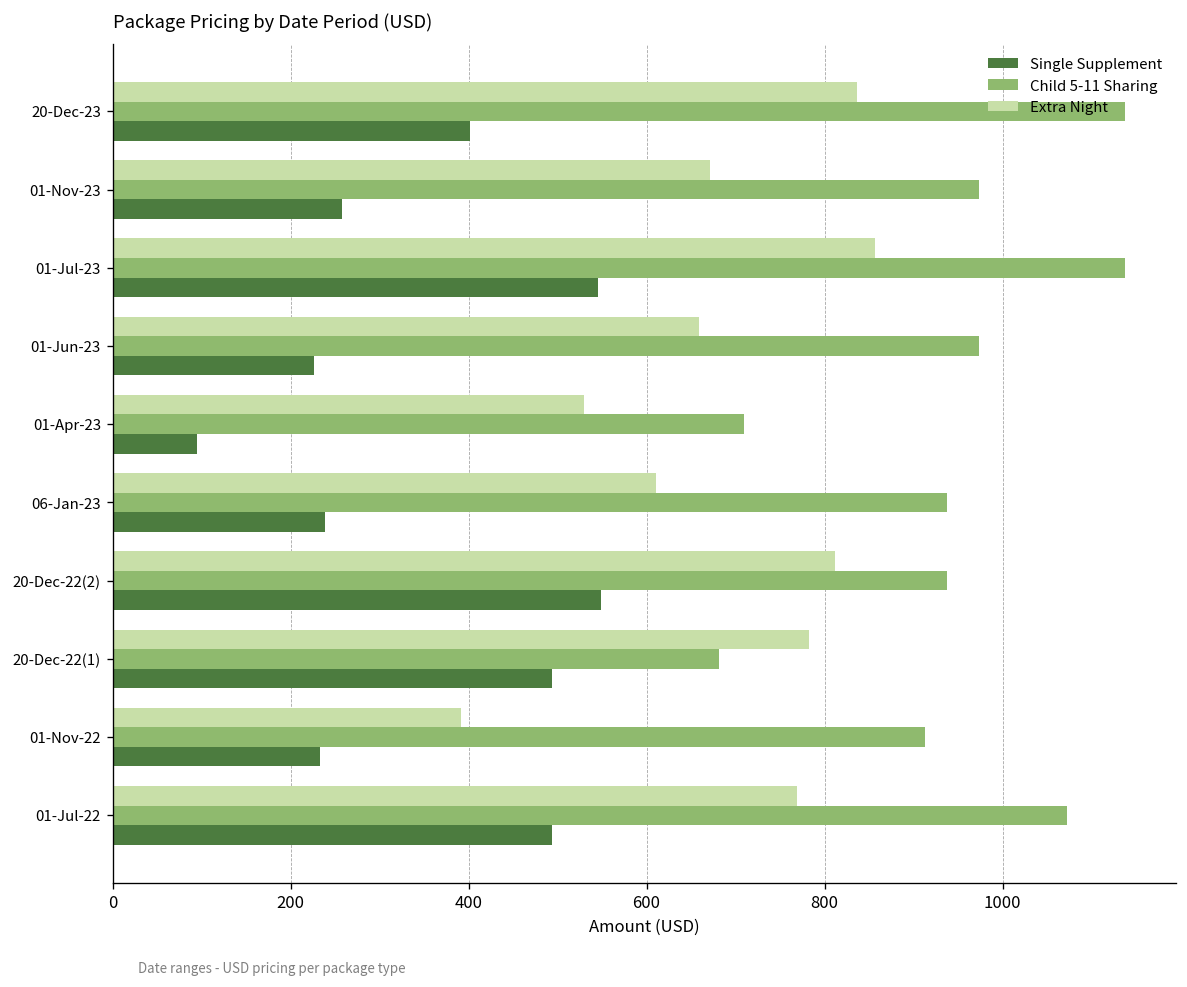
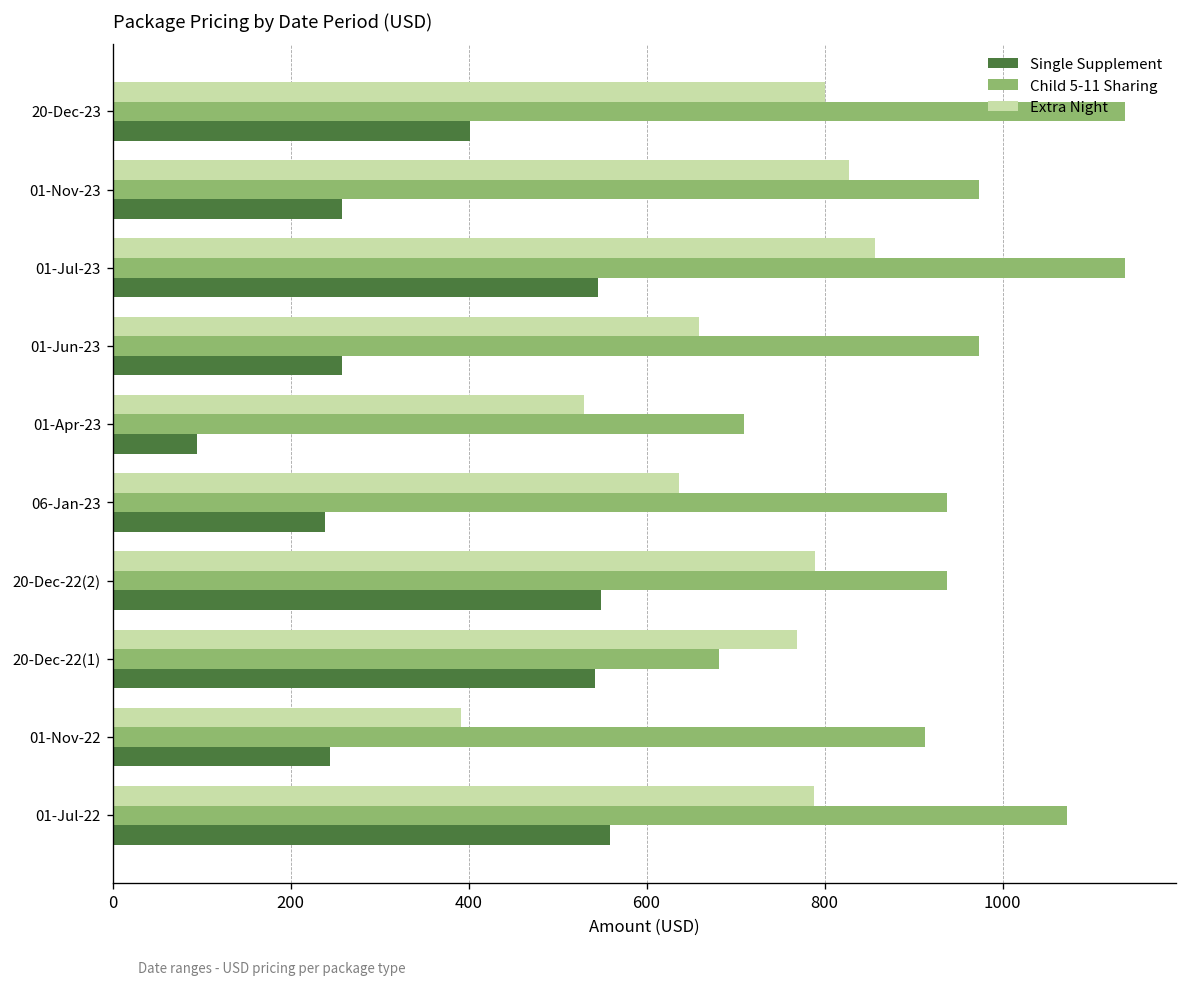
Extra Night, 20-Dec-23: 840 -> 800
Extra Night, 01-Nov-23: 670 -> 830
Single Supplement, 01-Jun-23: 230 -> 260
Extra Night, 06-Jan-23: 610 -> 640
Extra Night, 20-Dec-22(2): 810 -> 790
Extra Night, 20-Dec-22(1): 780 -> 770
Single Supplement, 20-Dec-22(1): 490 -> 540
Single Supplement, 01-Nov-22: 230 -> 240
Extra Night, 01-Jul-22: 770 -> 790
Single Supplement, 01-Jul-22: 490 -> 560
